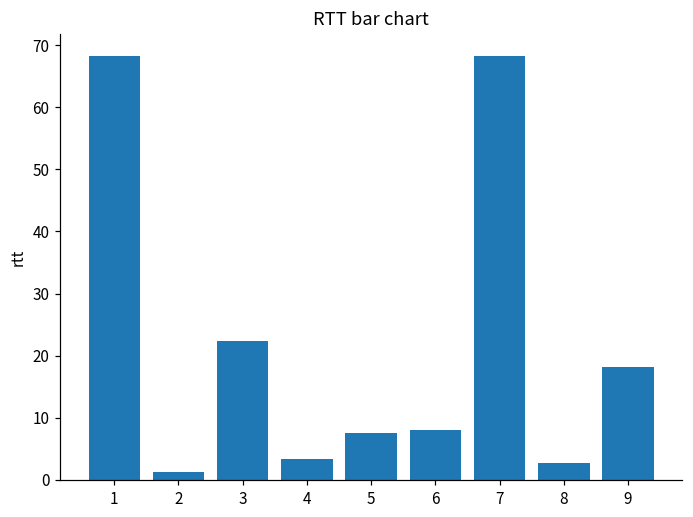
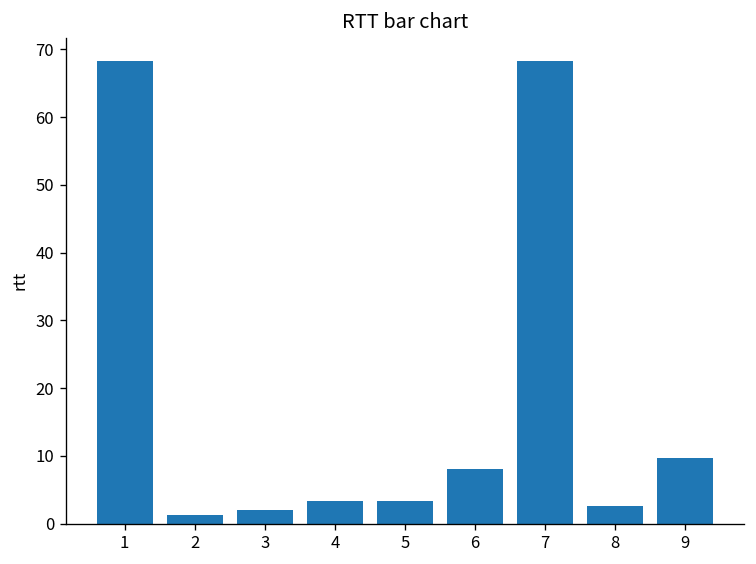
3: 22 -> 2
5: 8 -> 3
9: 18 -> 10
